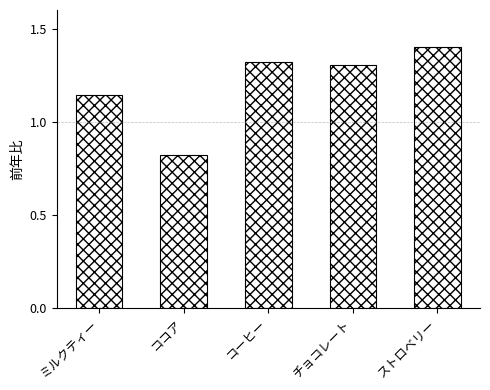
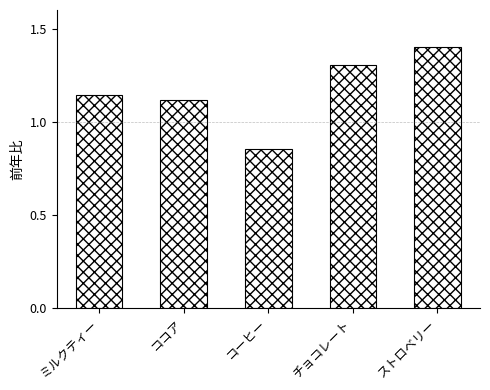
ココア: 0.82 -> 1.12
コーヒー: 1.32 -> 0.86
